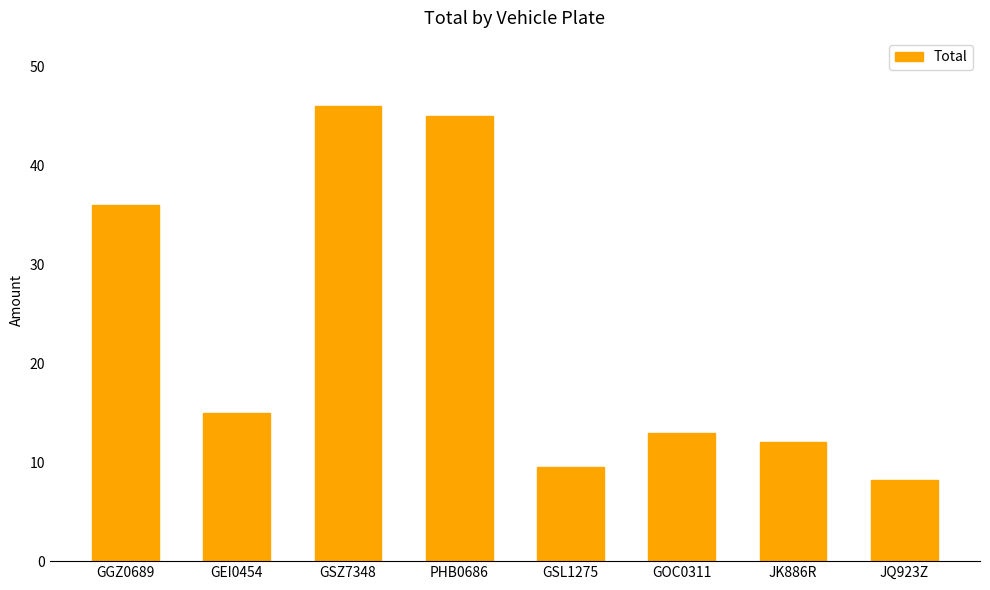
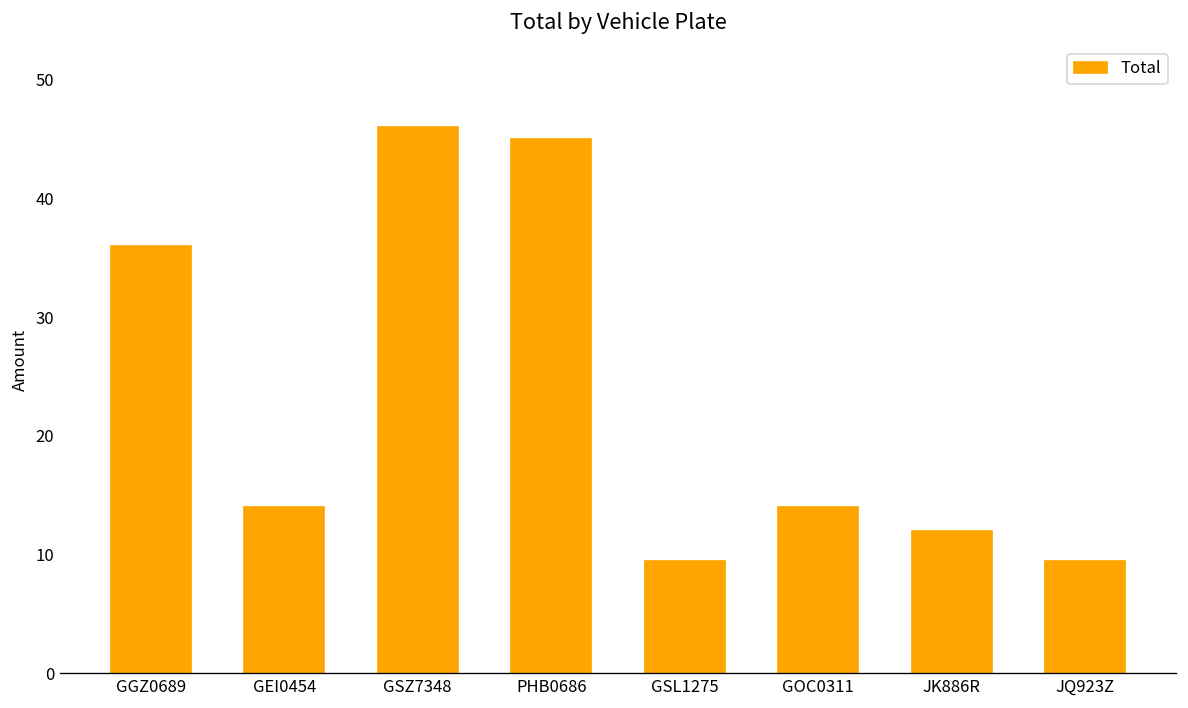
GEI0454: 15 -> 14
GOC0311: 13 -> 14
JQ923Z: 8 -> 10
